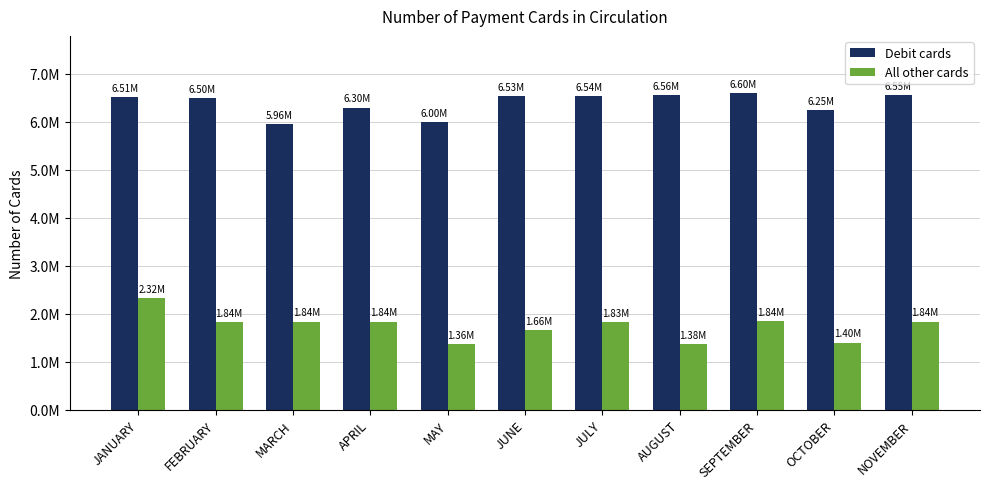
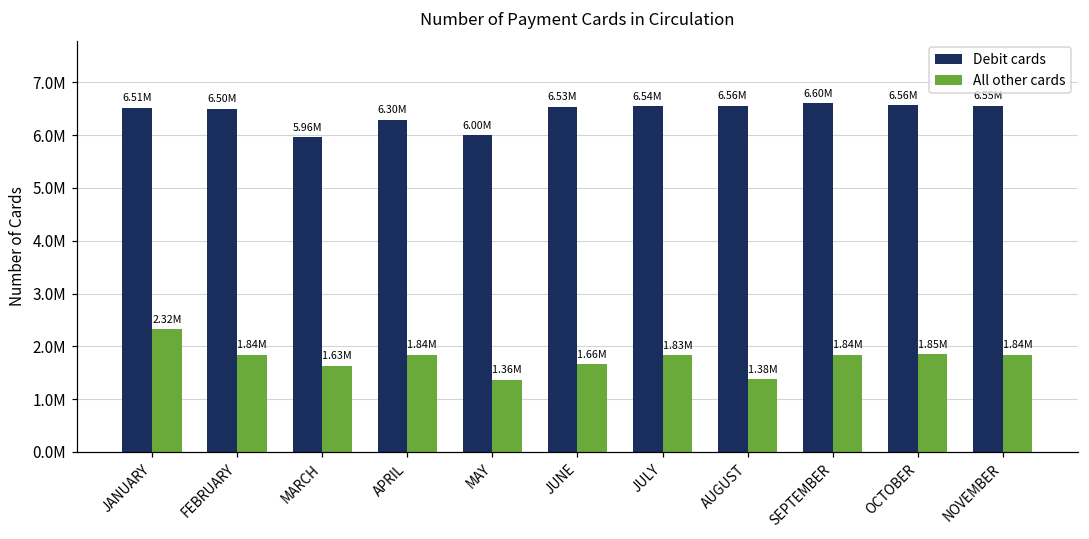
All other cards, MARCH: 1.84M -> 1.63M
Debit cards, OCTOBER: 6.25M -> 6.56M
All other cards, OCTOBER: 1.40M -> 1.85M
